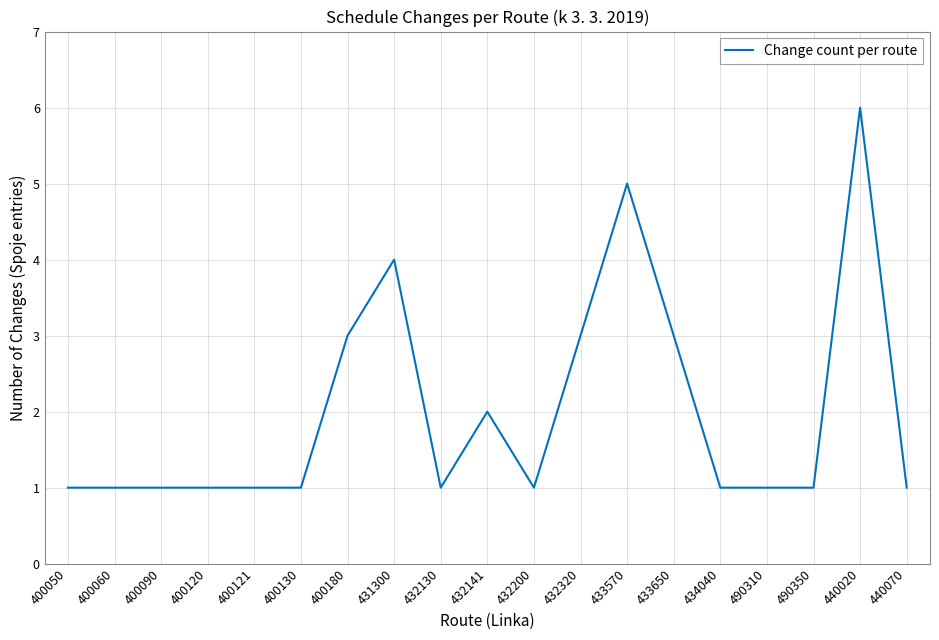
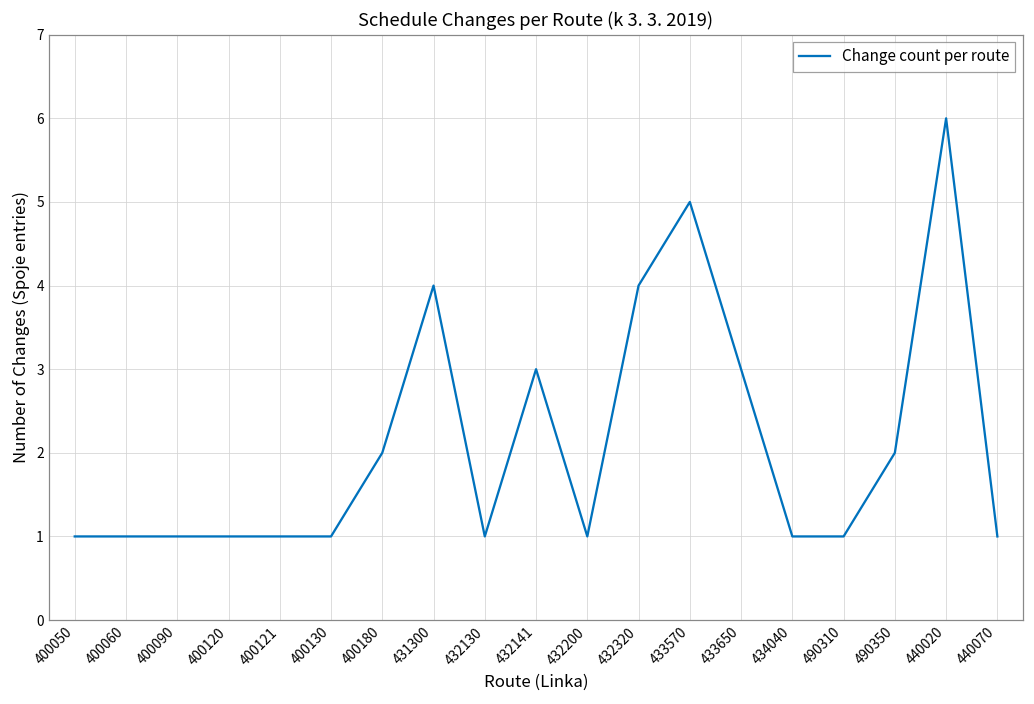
400180: 3 -> 2
432141: 2 -> 3
432320: 3 -> 4
490350: 1 -> 2
